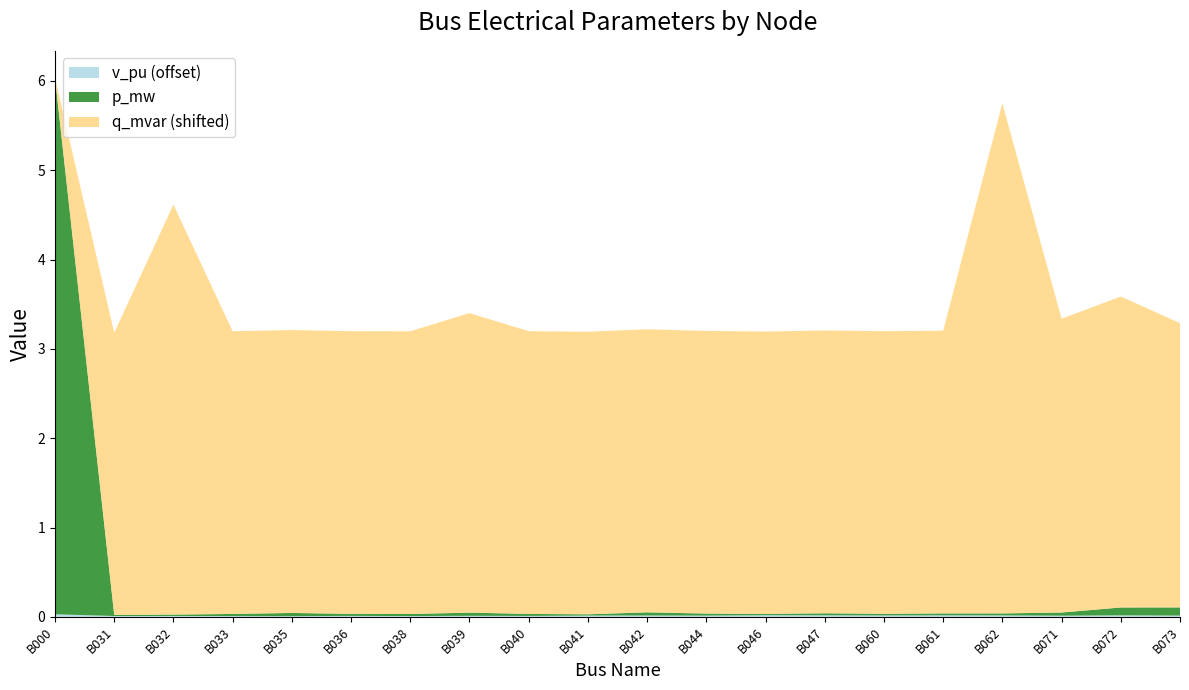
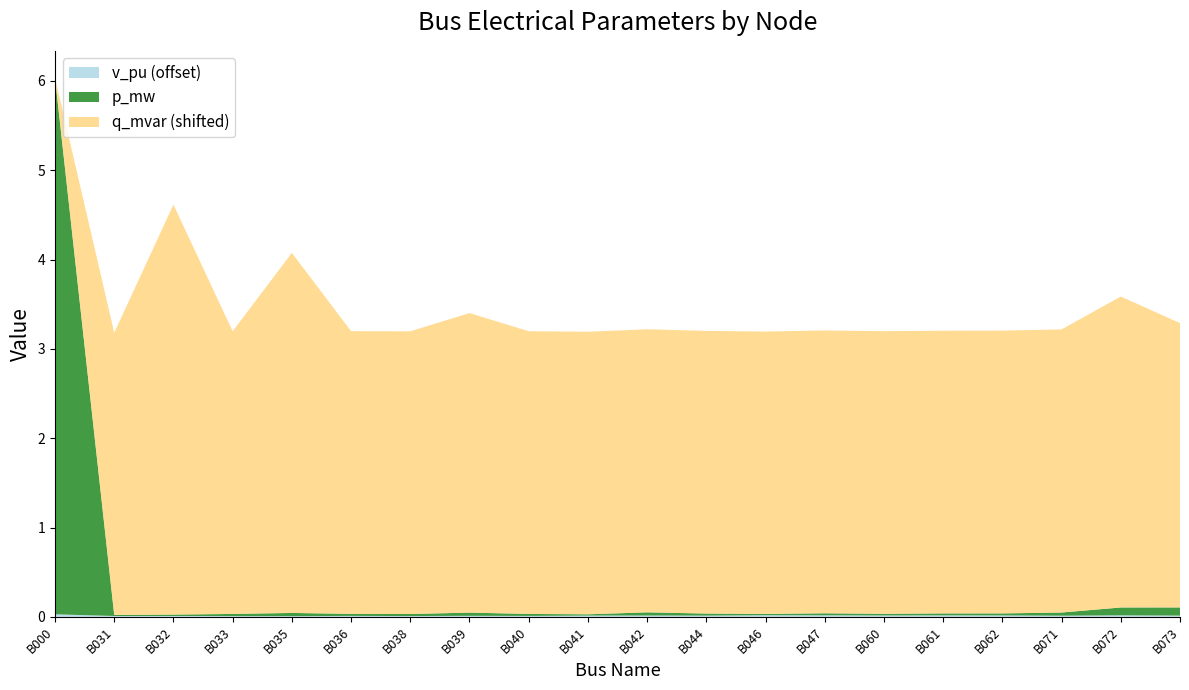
q_mvar (shifted), B035: 3.2 -> 4.0
q_mvar (shifted), B062: 5.7 -> 3.2
q_mvar (shifted), B071: 3.3 -> 3.2
